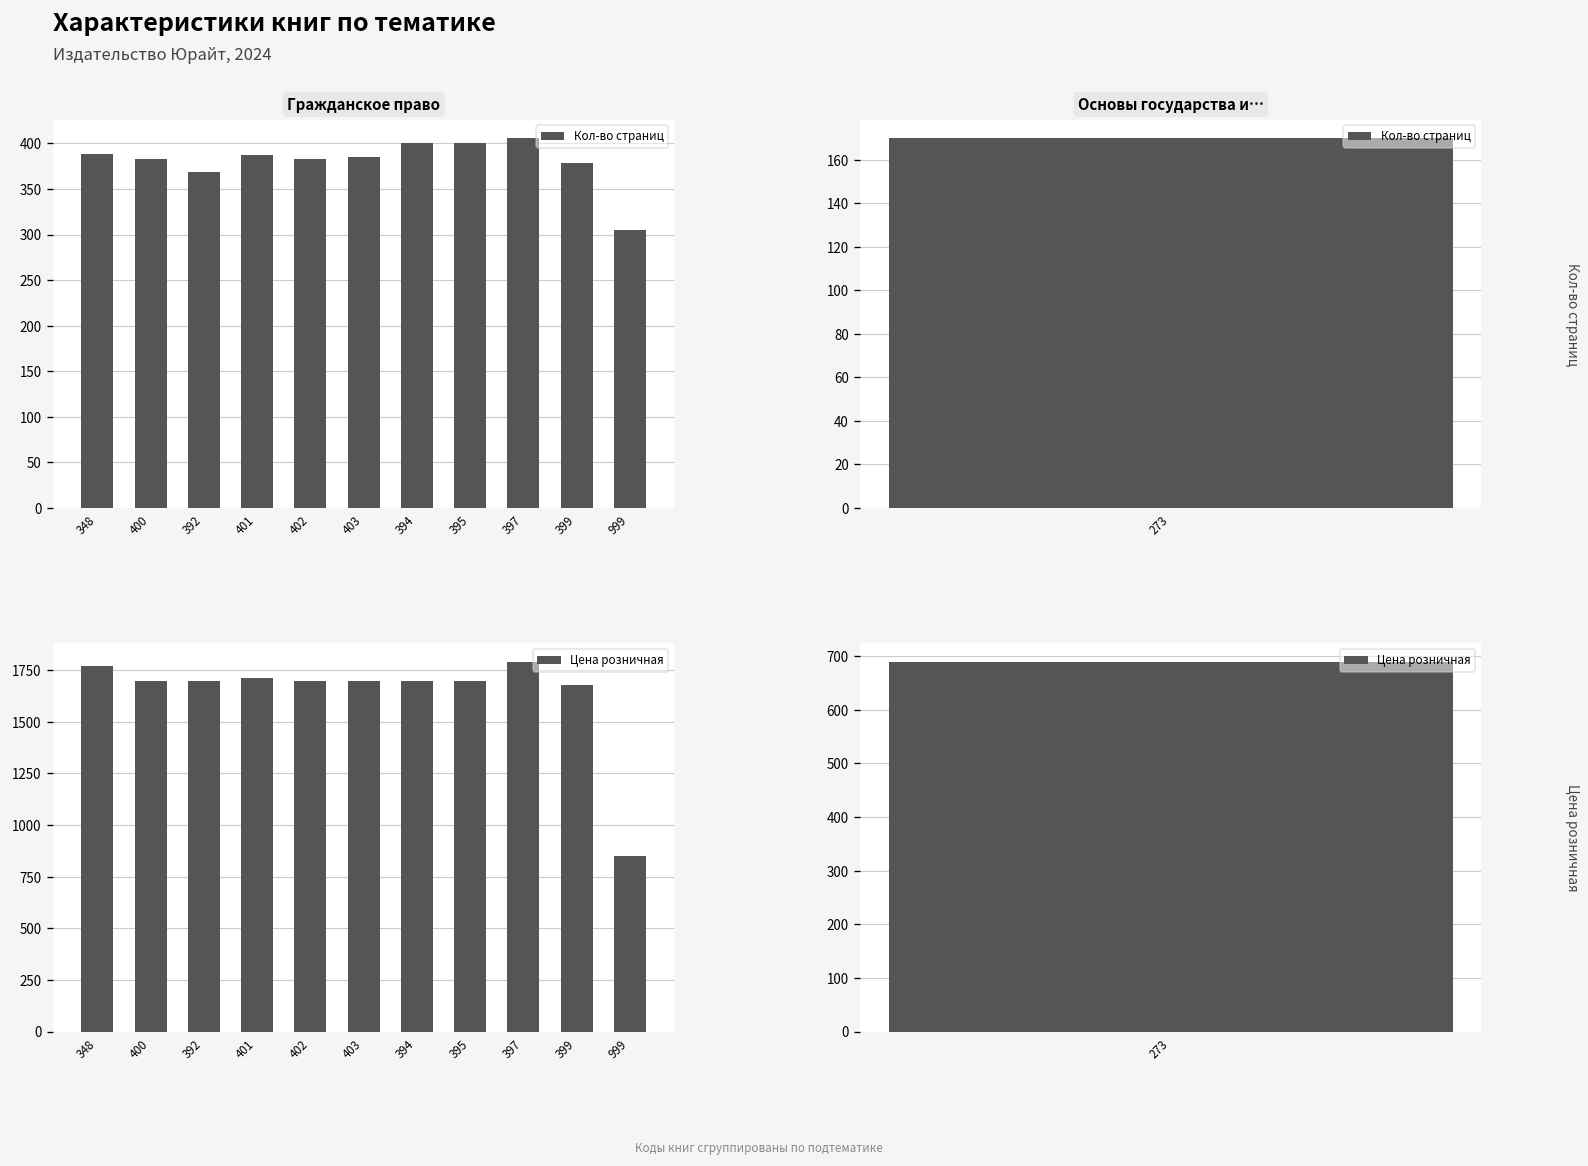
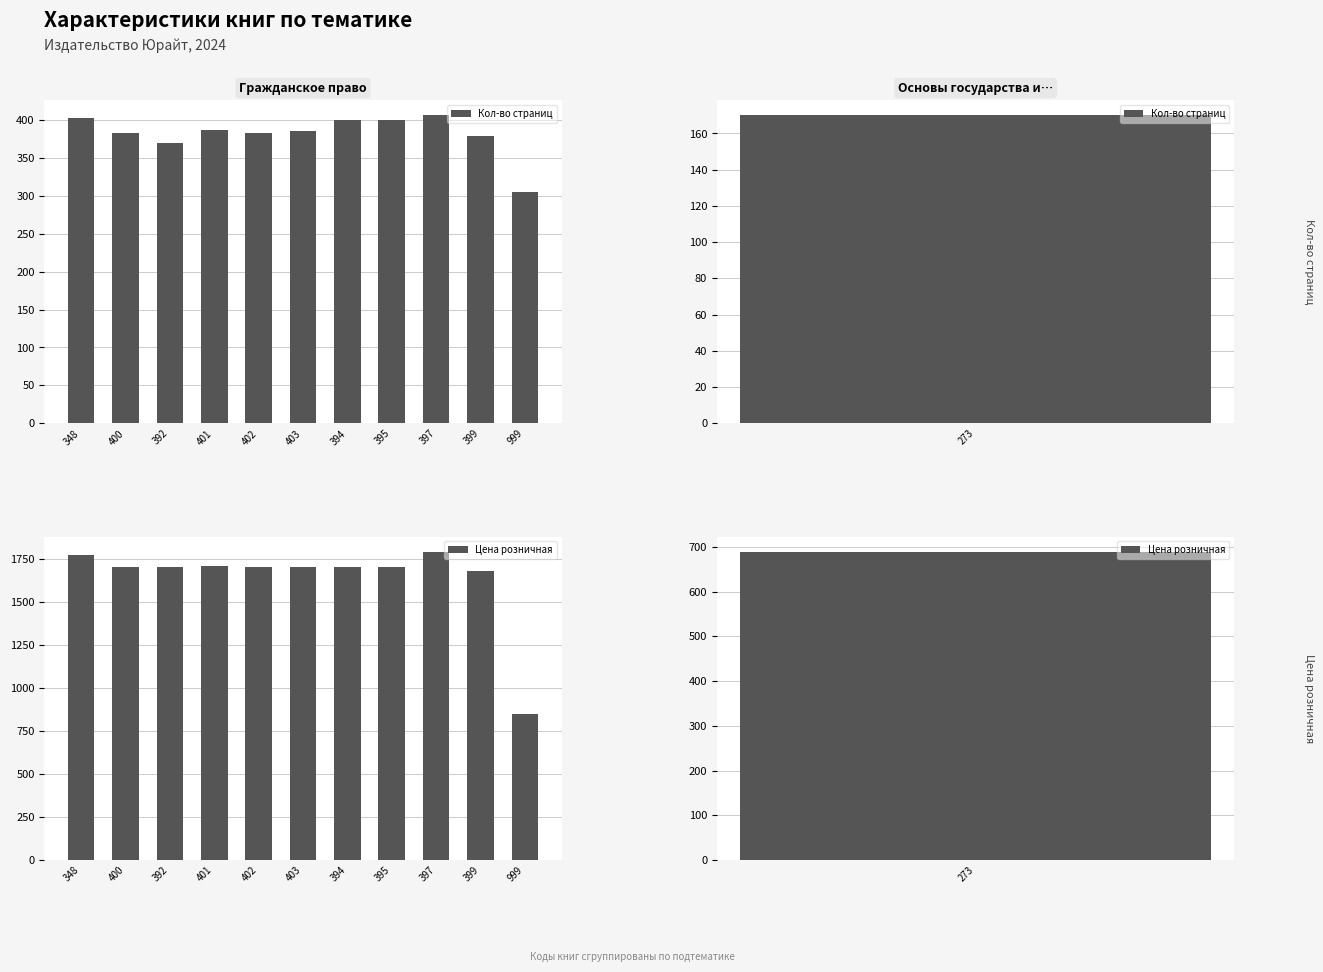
Гражданское право, 348: 390 -> 400
